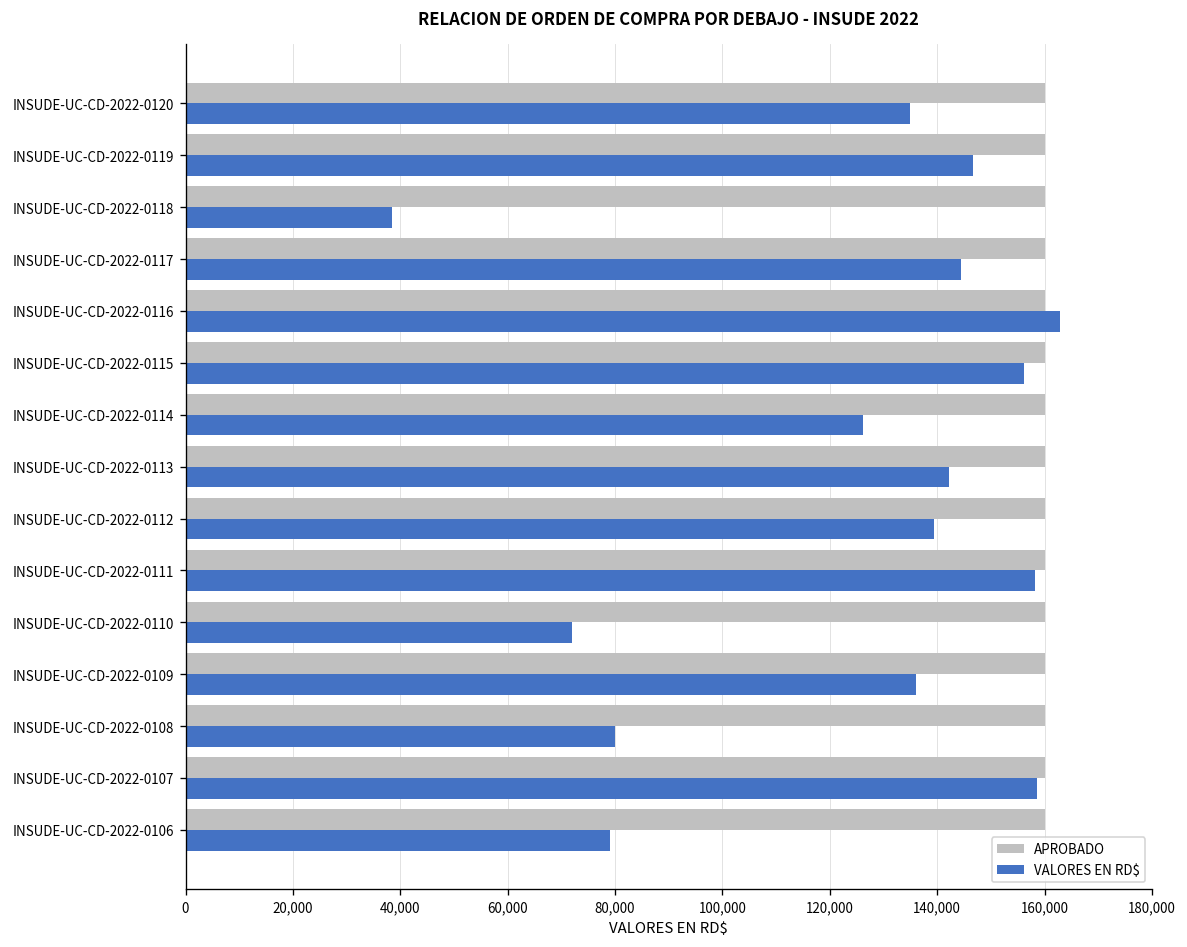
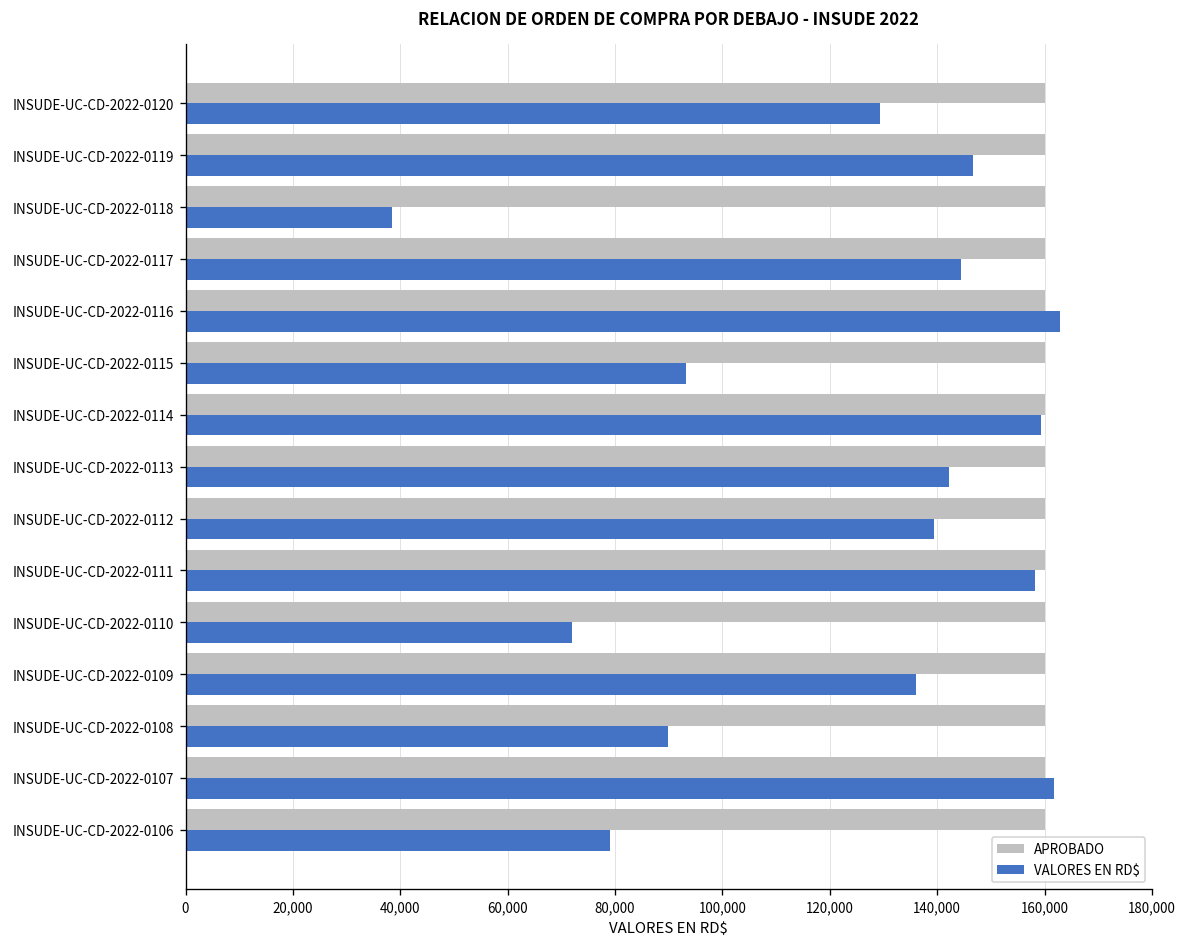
VALORES EN RD$, INSUDE-UC-CD-2022-0120: 135,000 -> 129,000
VALORES EN RD$, INSUDE-UC-CD-2022-0115: 156,000 -> 93,000
VALORES EN RD$, INSUDE-UC-CD-2022-0114: 126,000 -> 159,000
VALORES EN RD$, INSUDE-UC-CD-2022-0108: 80,000 -> 90,000
VALORES EN RD$, INSUDE-UC-CD-2022-0107: 159,000 -> 162,000
